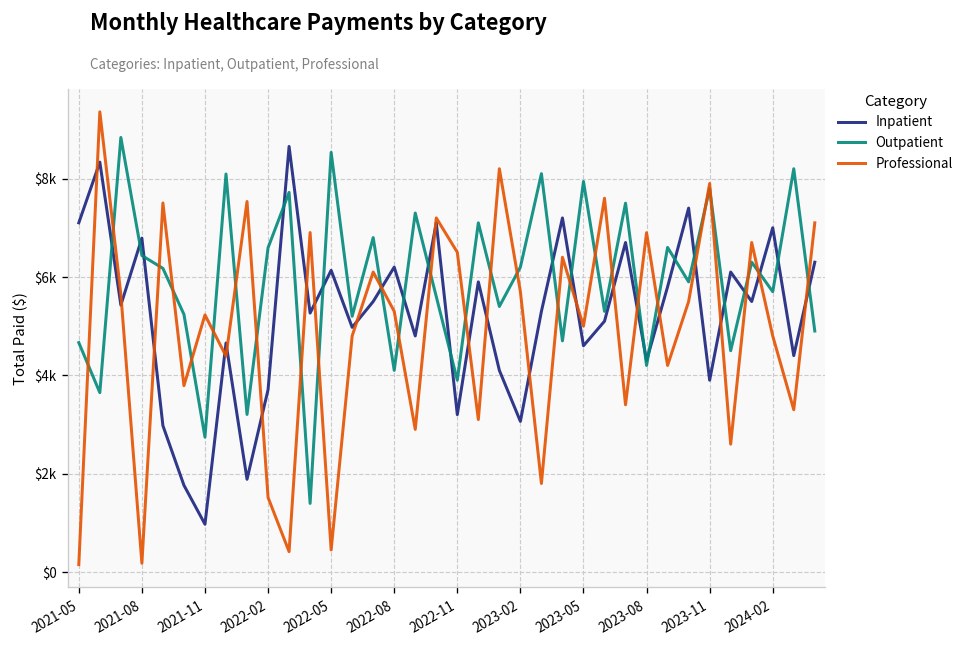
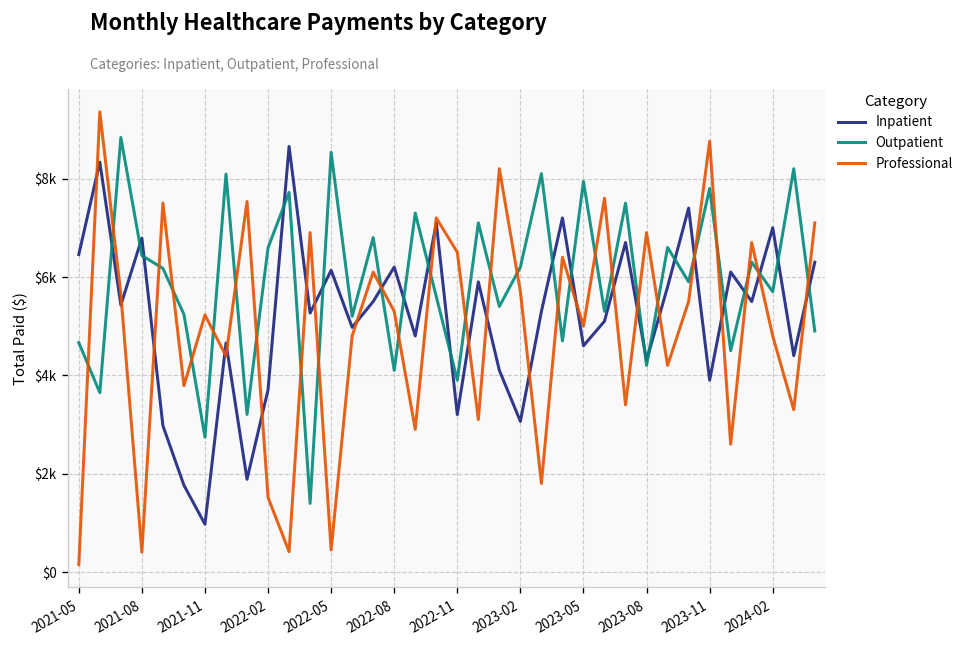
Inpatient, 2021-05: $7100 -> $6500
Professional, 2021-08: $200 -> $400
Professional, 2023-11: $7900 -> $8800
